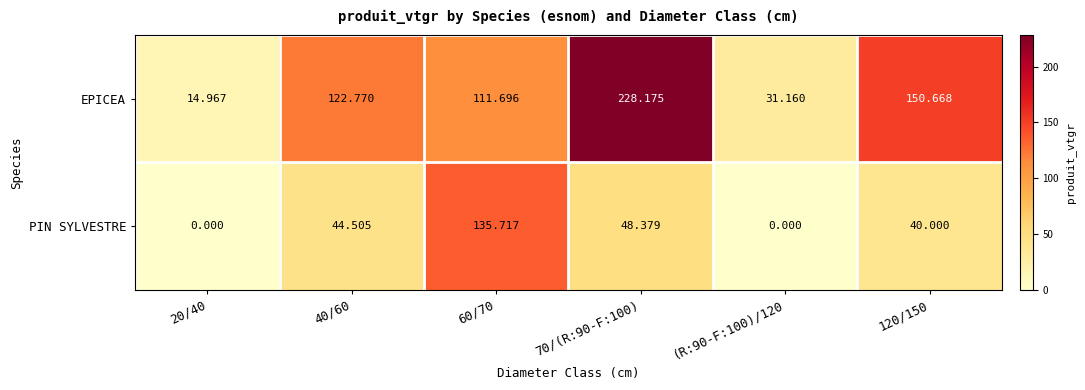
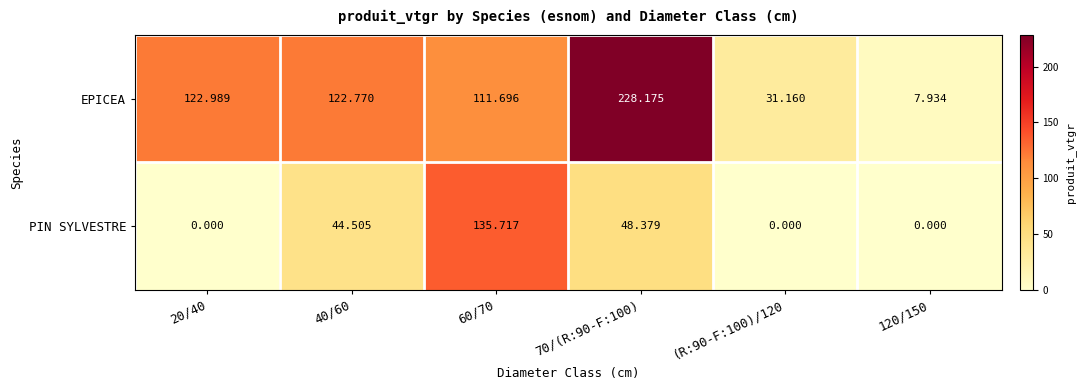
EPICEA, 20/40: 14.967 -> 122.989
EPICEA, 120/150: 150.668 -> 7.934
PIN SYLVESTRE, 120/150: 40.000 -> 0.000
